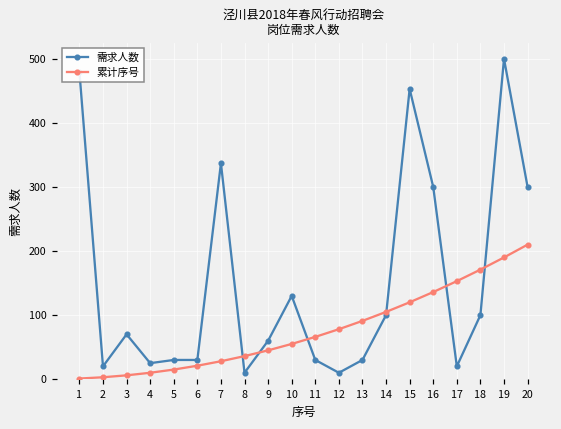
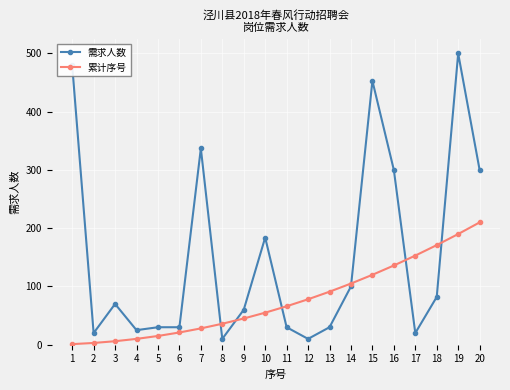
需求人数, 10: 130 -> 180
需求人数, 18: 100 -> 80
